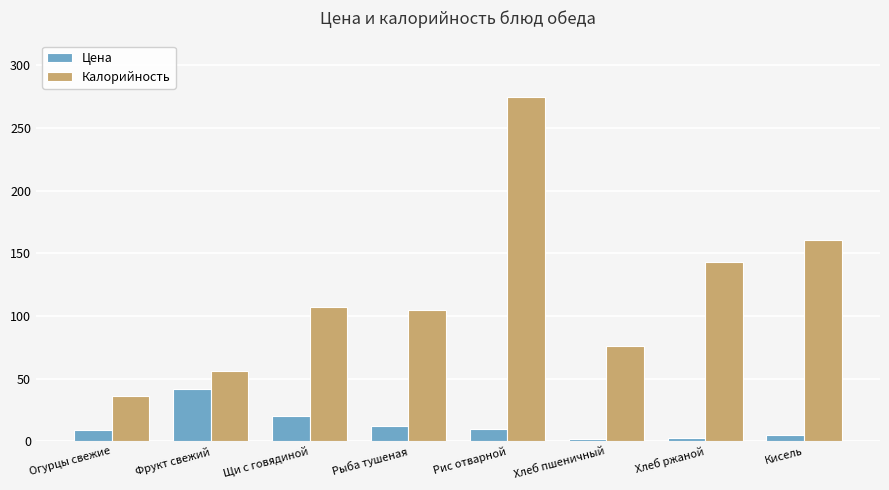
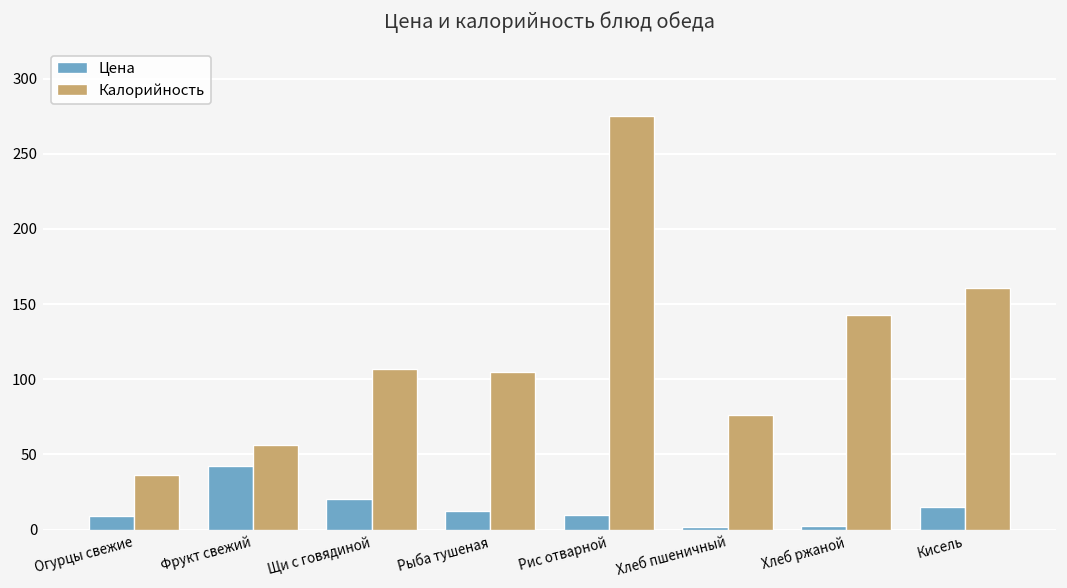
Цена, Кисель: 5 -> 15
